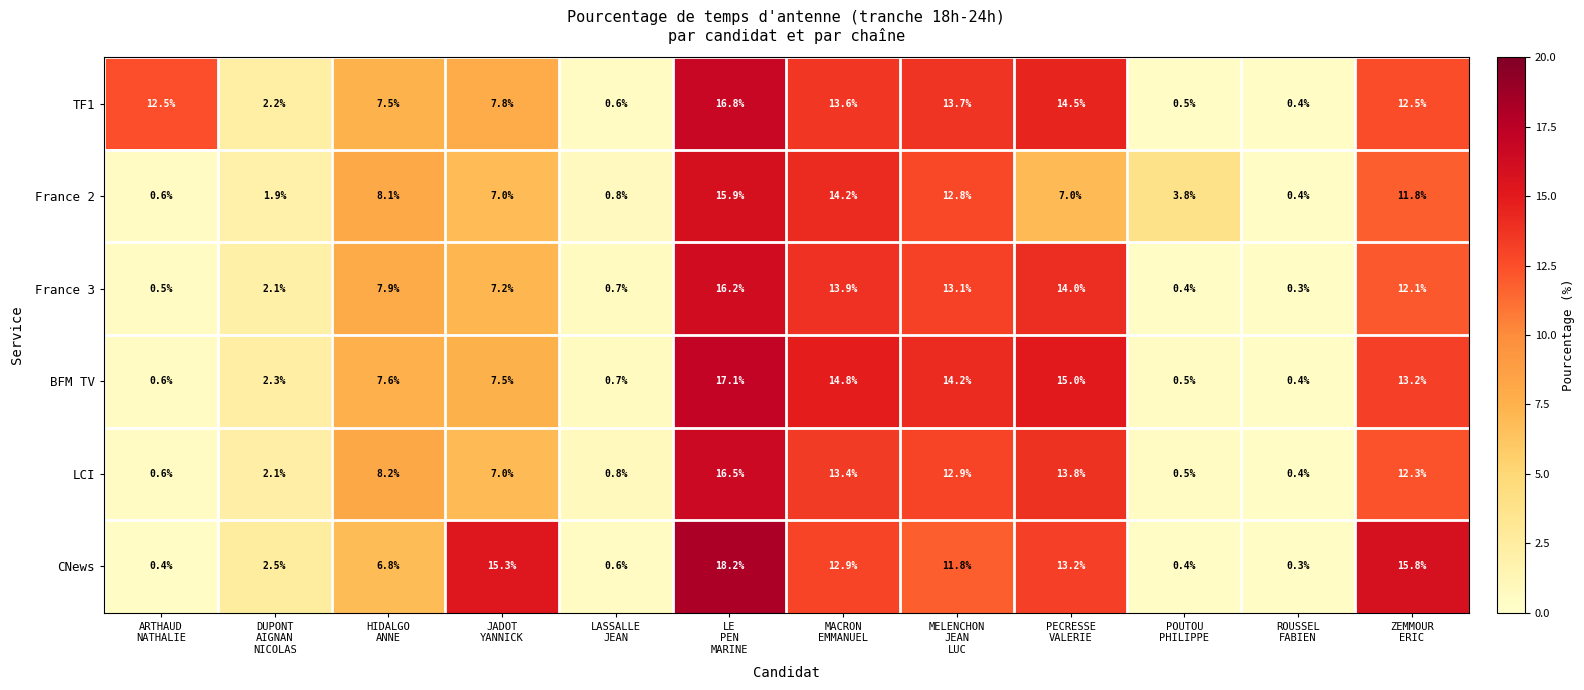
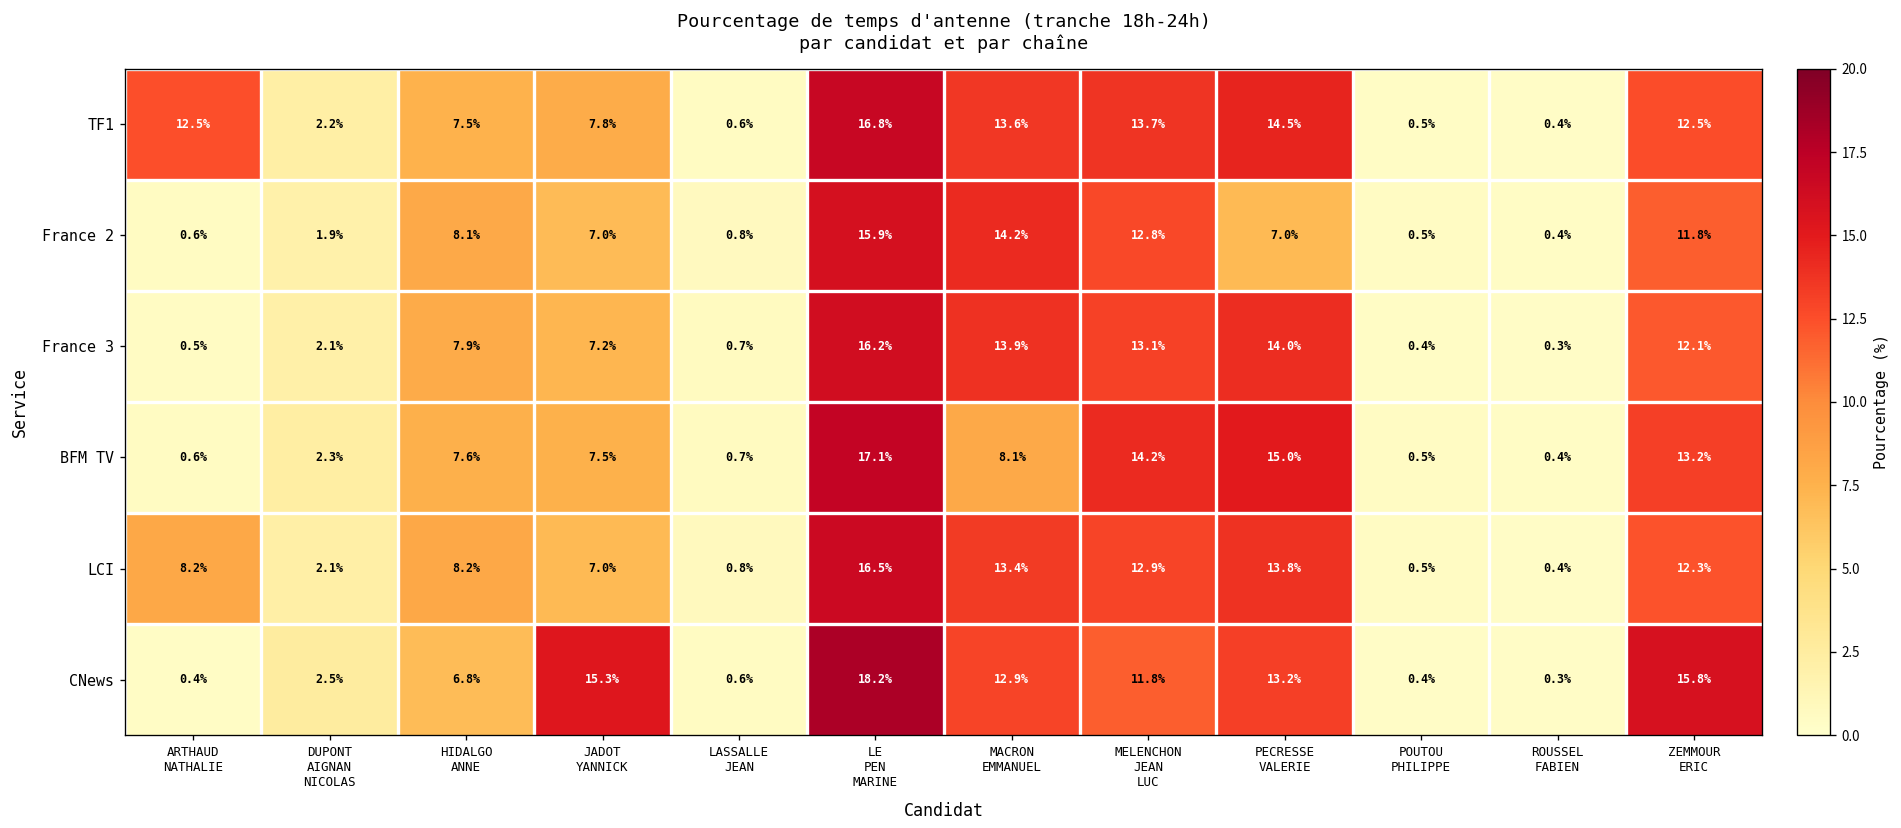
France 2, POUTOU PHILIPPE: 3.8% -> 0.5%
BFM TV, MACRON EMMANUEL: 14.8% -> 8.1%
LCI, ARTHAUD NATHALIE: 0.6% -> 8.2%
